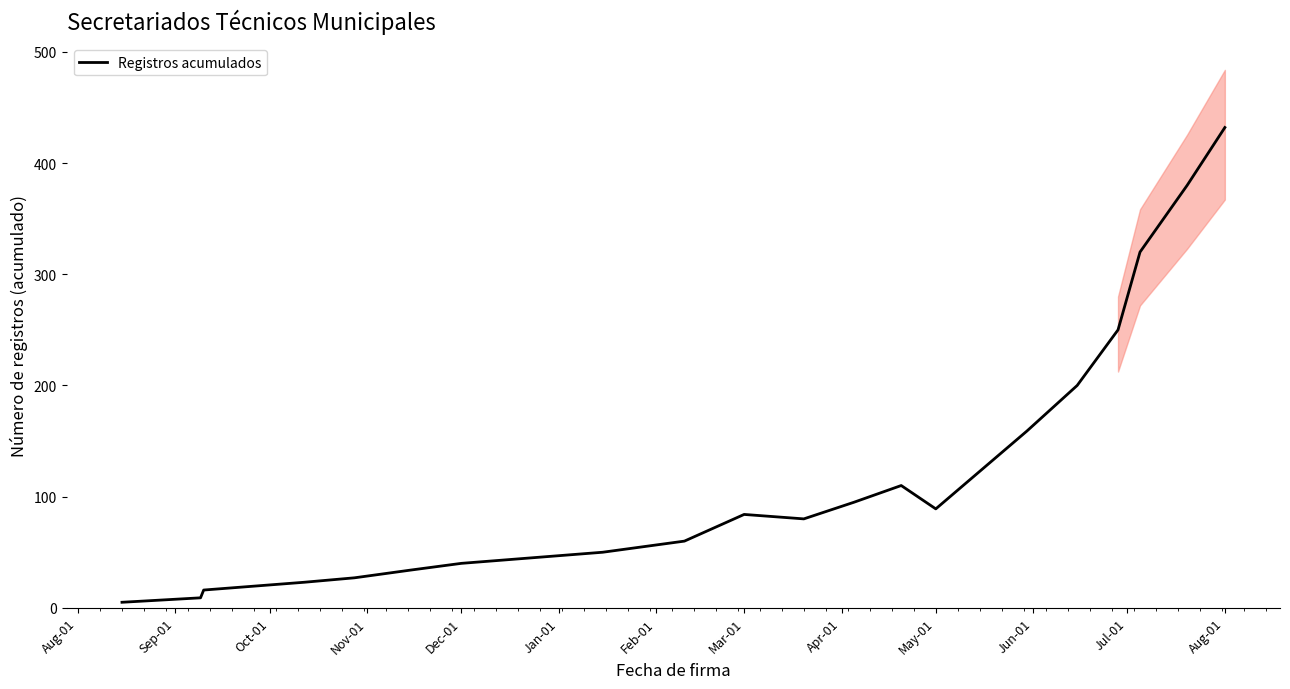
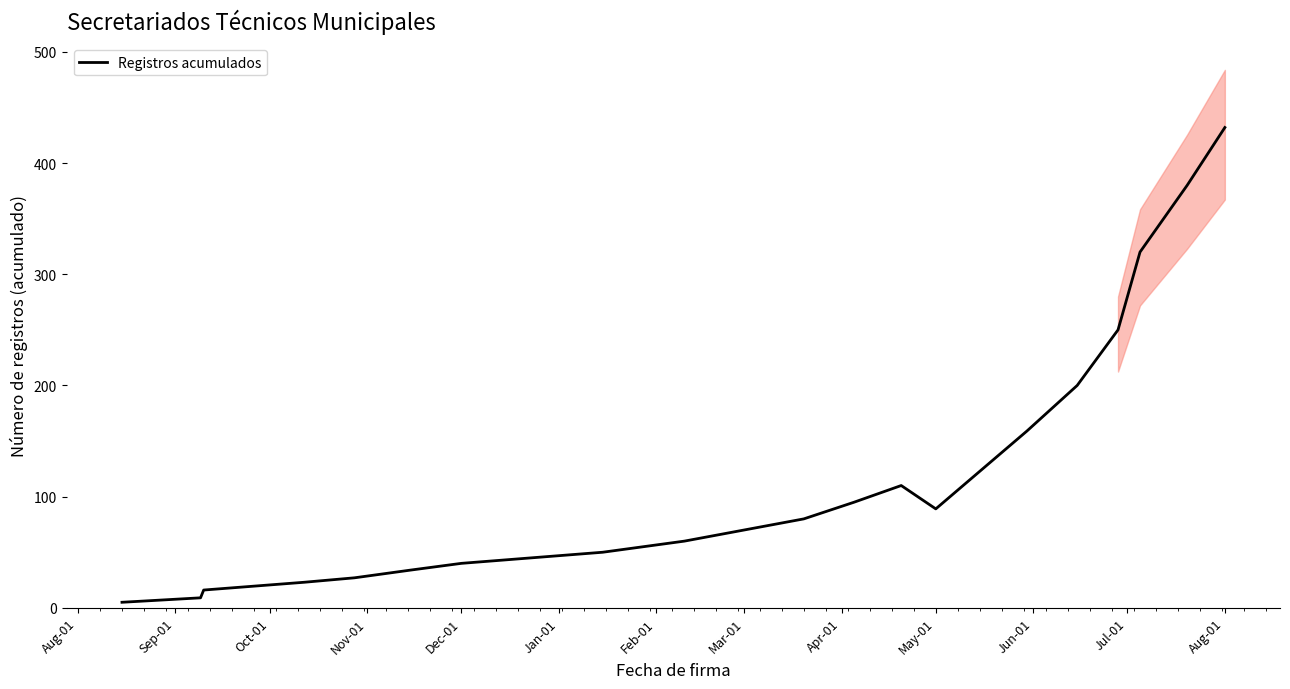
Registros acumulados, Mar-01: 84 -> 70
